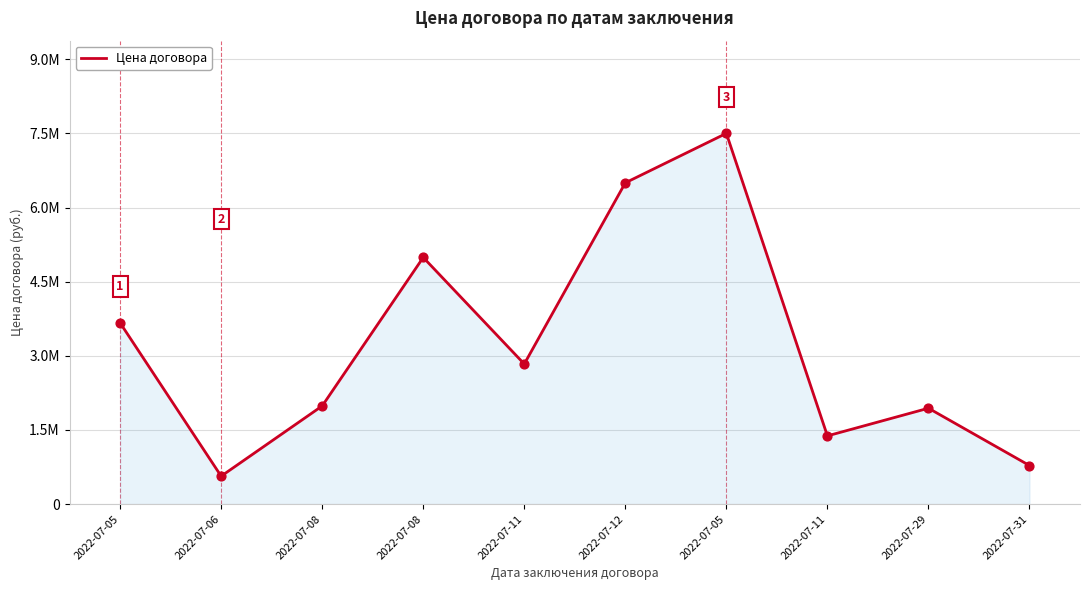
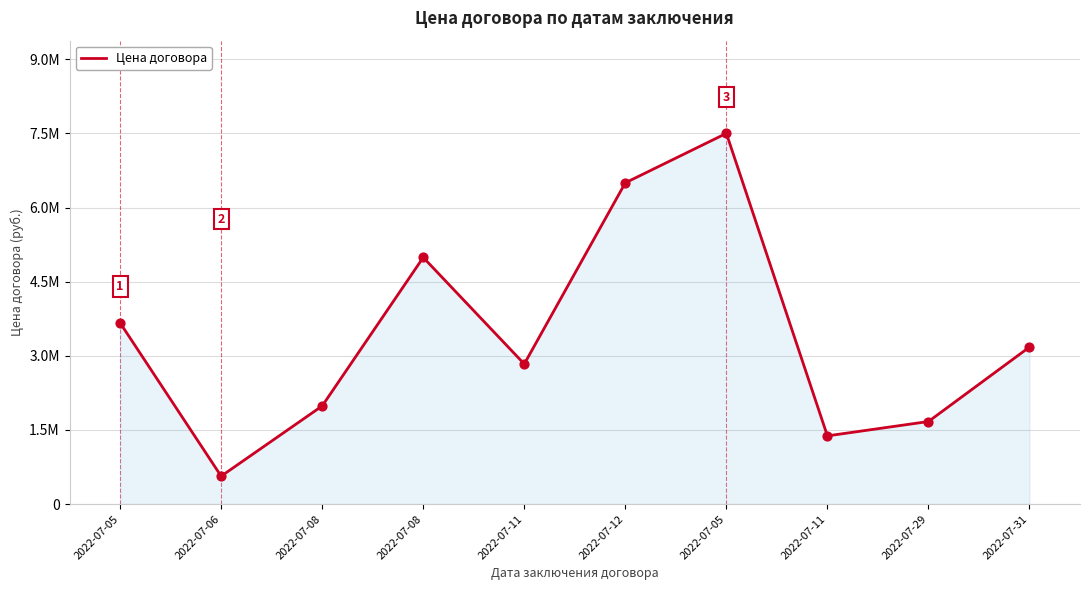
2022-07-29: 1900000 -> 1700000
2022-07-31: 800000 -> 3200000
